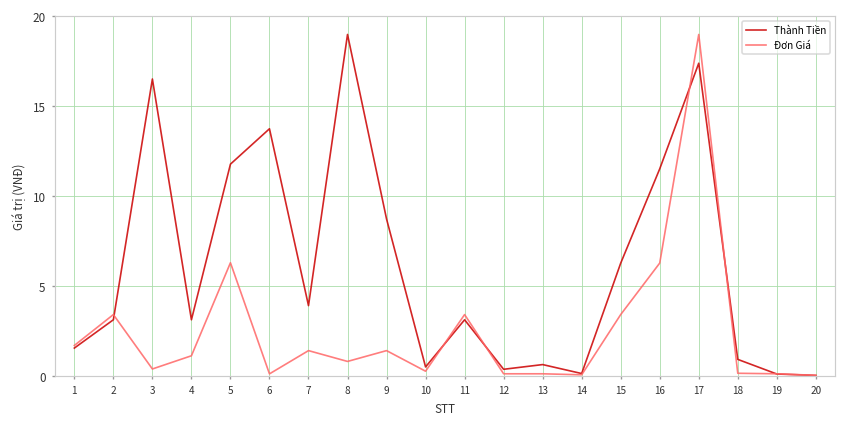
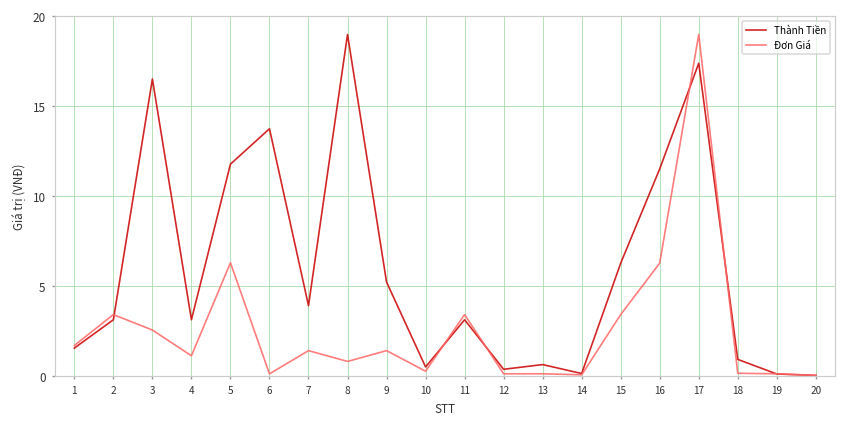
Đơn Giá, 3: 0.4 -> 2.6
Thành Tiền, 9: 8.7 -> 5.2
